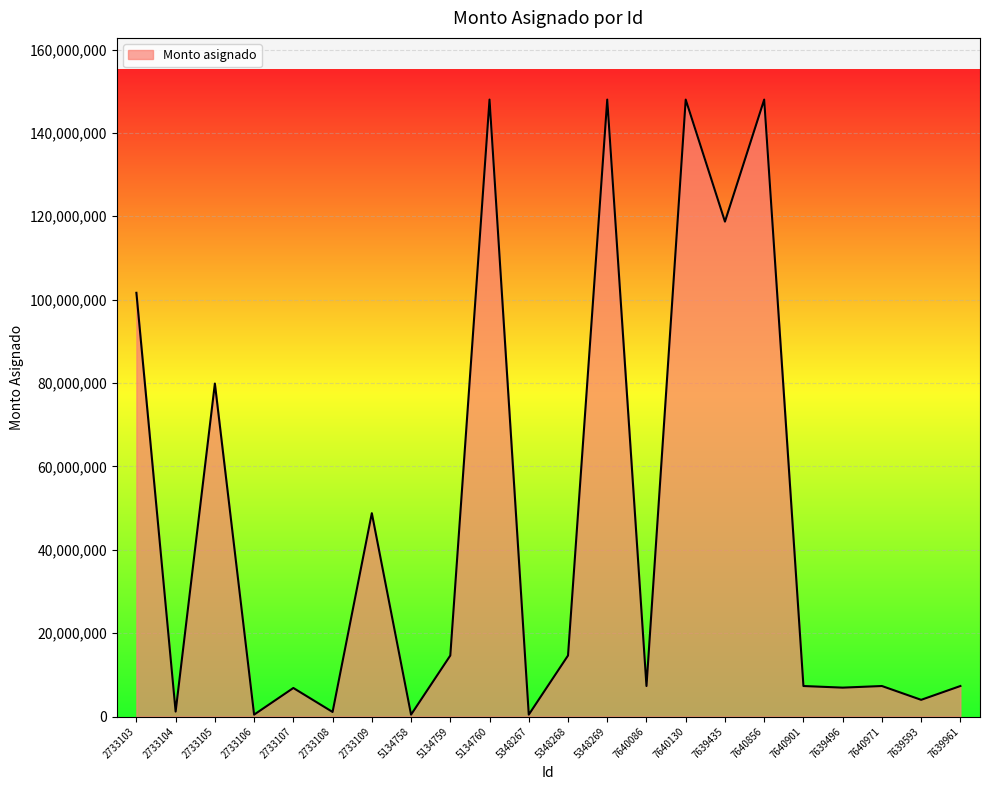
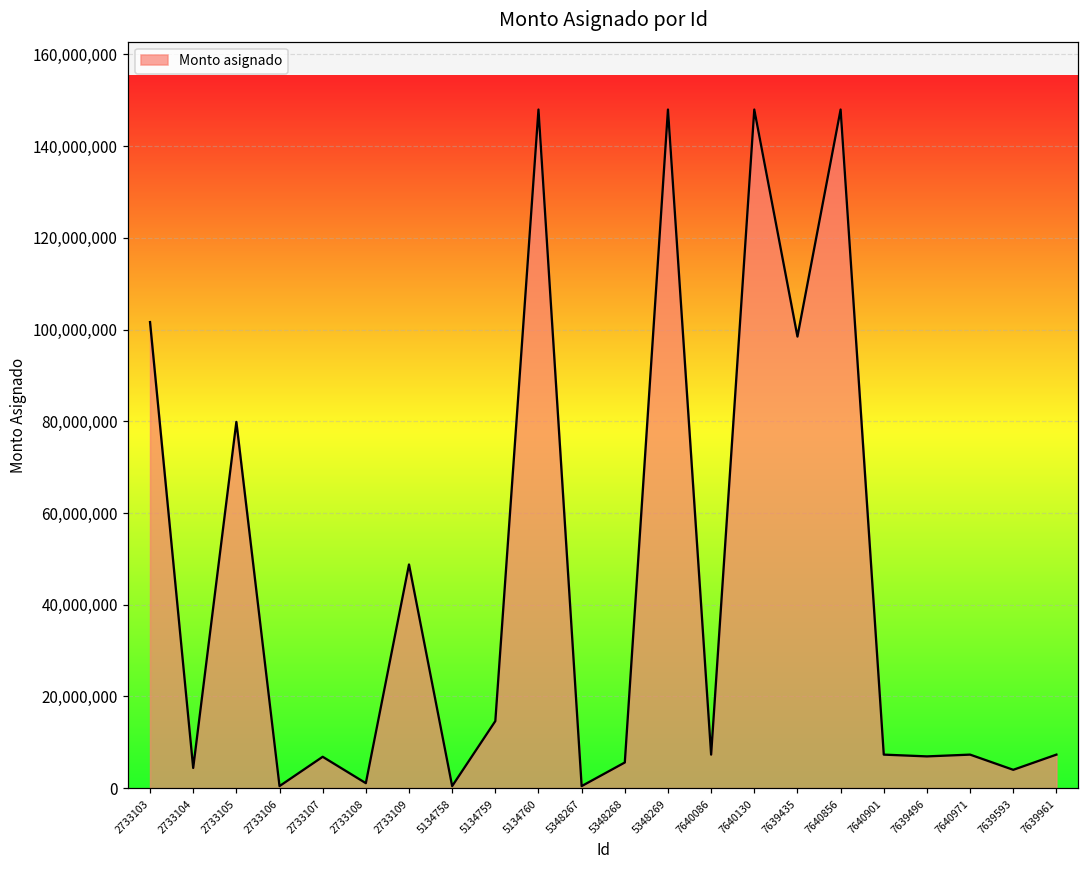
2733104: 1,000,000 -> 4,000,000
5348268: 15,000,000 -> 6,000,000
7639435: 119,000,000 -> 98,000,000
